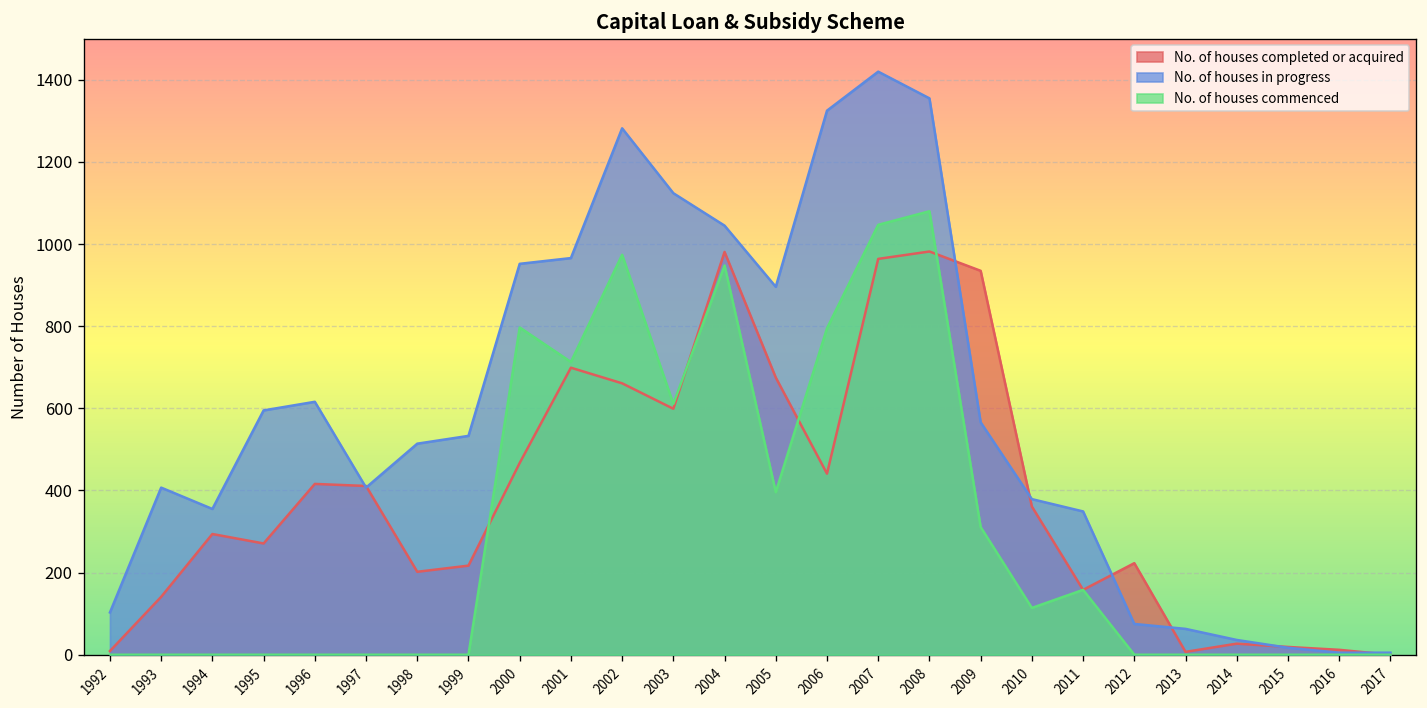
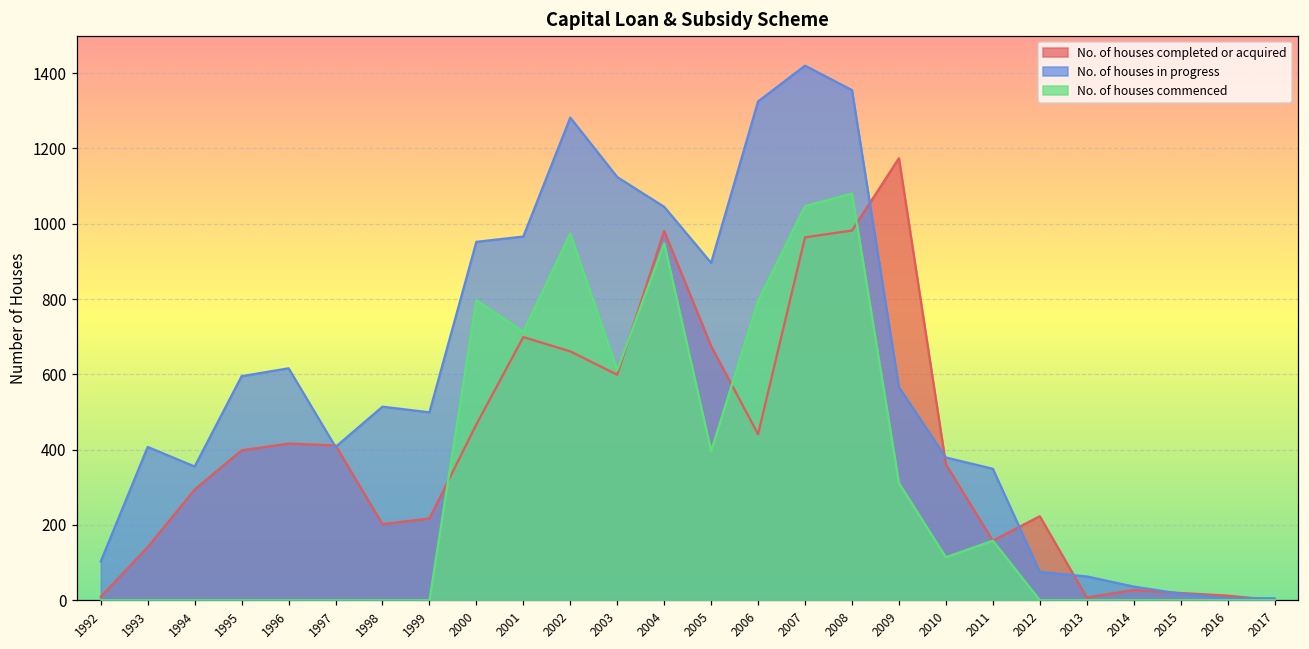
No. of houses completed or acquired, 1995: 270 -> 400
No. of houses in progress, 1999: 530 -> 500
No. of houses completed or acquired, 2009: 940 -> 1170
